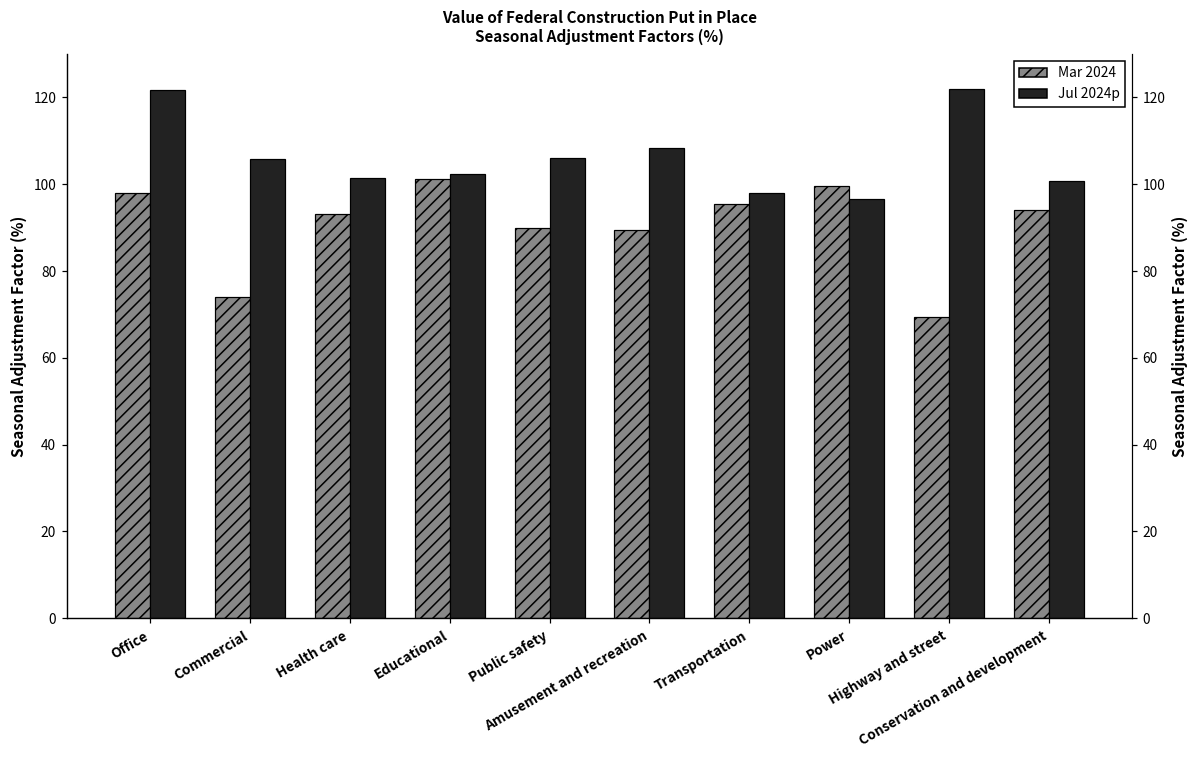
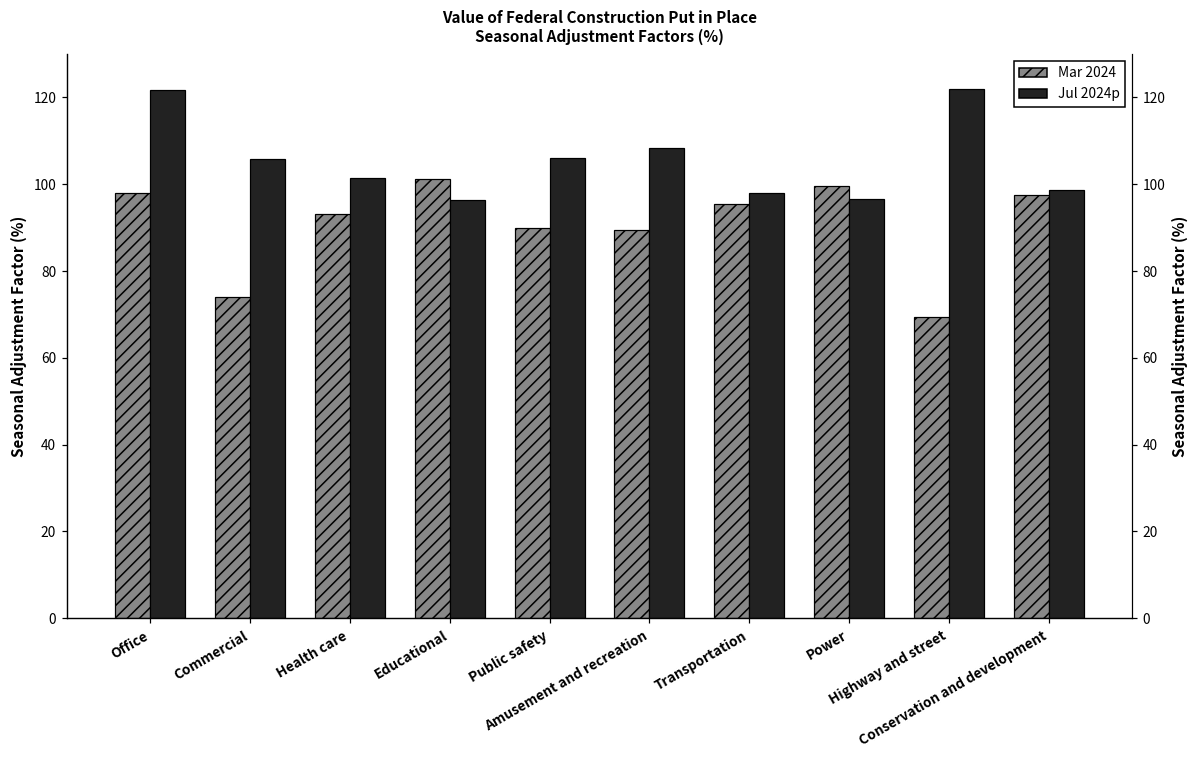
Jul 2024p, Educational: 102 -> 96
Mar 2024, Conservation and development: 94 -> 98
Jul 2024p, Conservation and development: 101 -> 99
